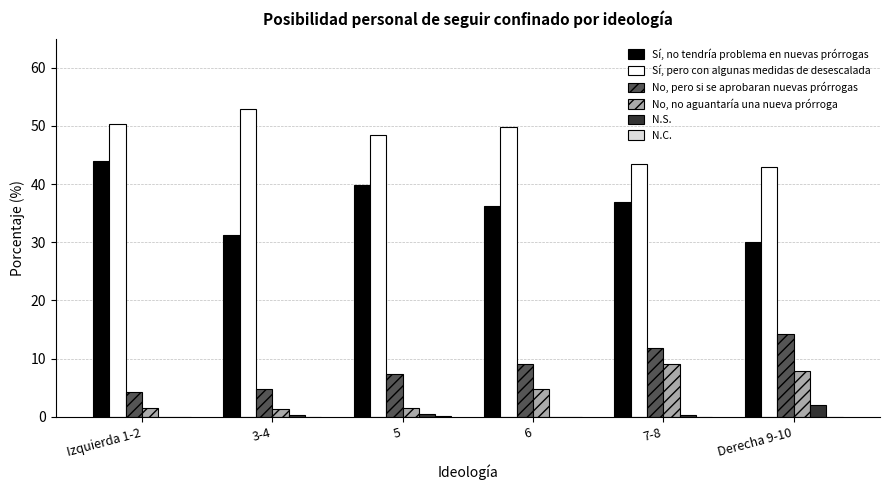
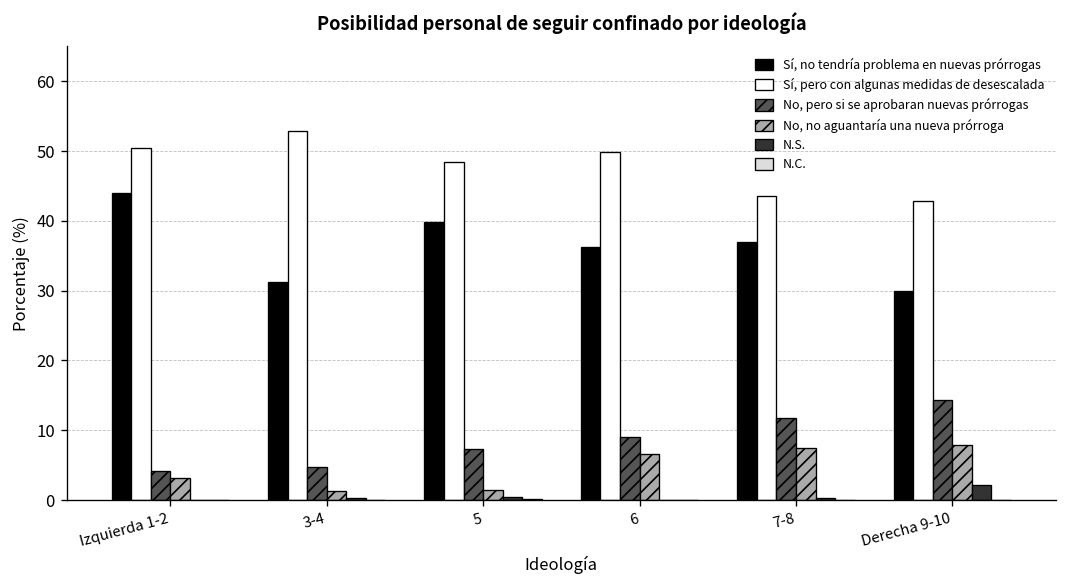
No, no aguantaría una nueva prórroga, Izquierda 1-2: 2 -> 3
No, no aguantaría una nueva prórroga, 6: 5 -> 7
No, no aguantaría una nueva prórroga, 7-8: 9 -> 8
